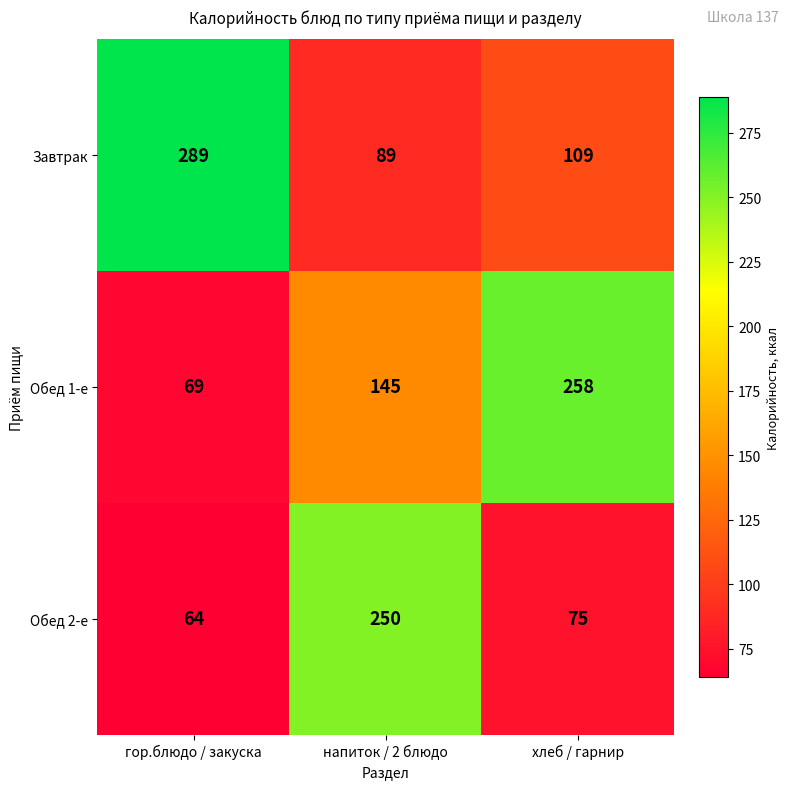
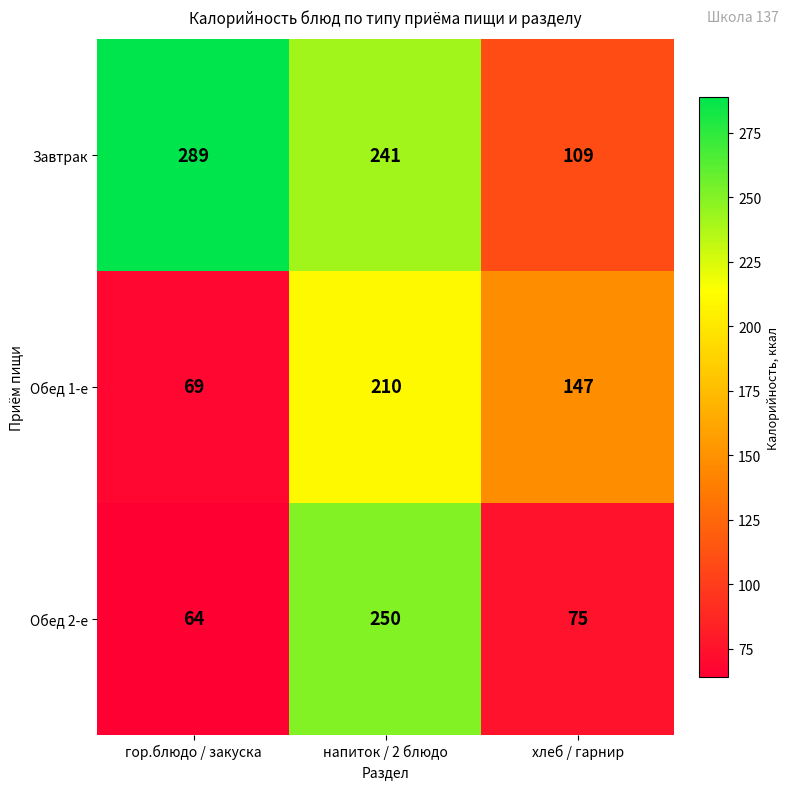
Завтрак, напиток / 2 блюдо: 89 -> 241
Обед 1-е, напиток / 2 блюдо: 145 -> 210
Обед 1-е, хлеб / гарнир: 258 -> 147
